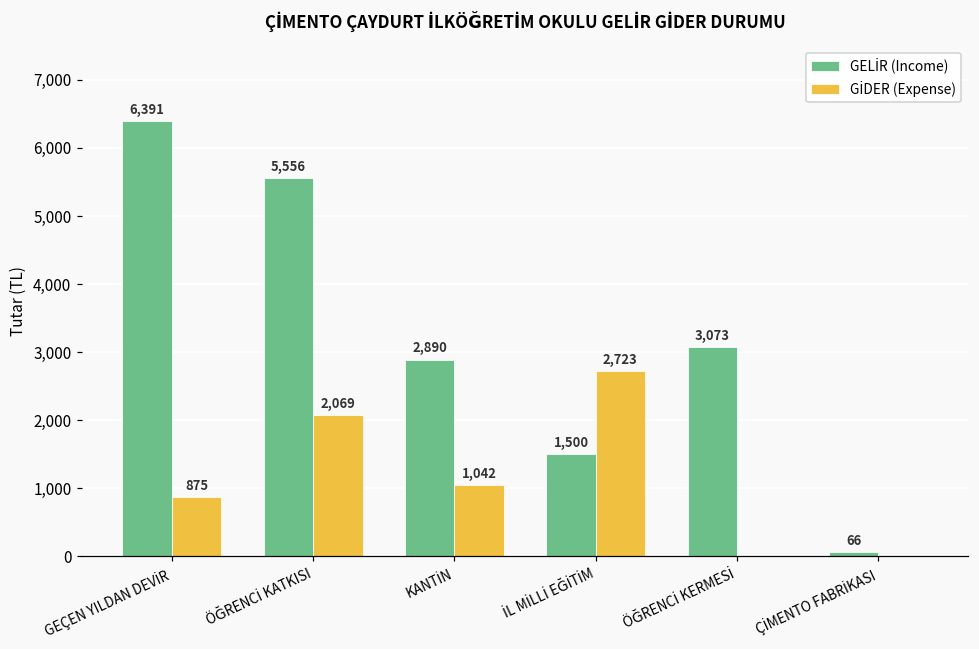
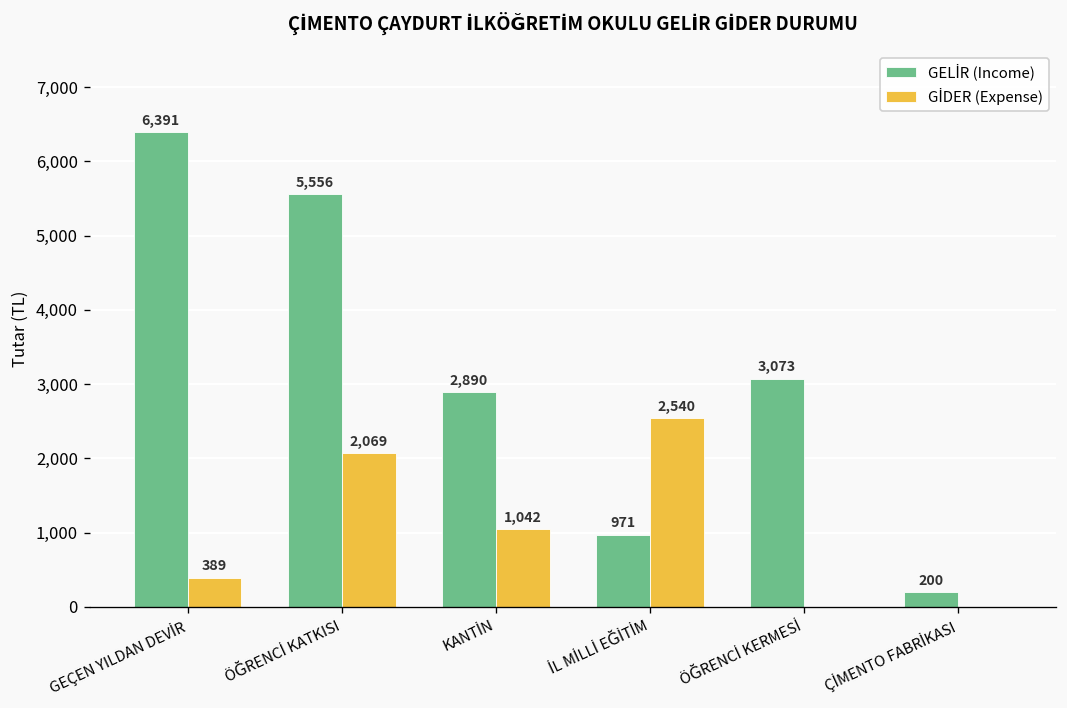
GİDER (Expense), GEÇEN YILDAN DEVİR: 875 -> 389
GELİR (Income), İL MİLLİ EĞİTİM: 1,500 -> 971
GİDER (Expense), İL MİLLİ EĞİTİM: 2,723 -> 2,540
GELİR (Income), ÇİMENTO FABRİKASI: 66 -> 200
